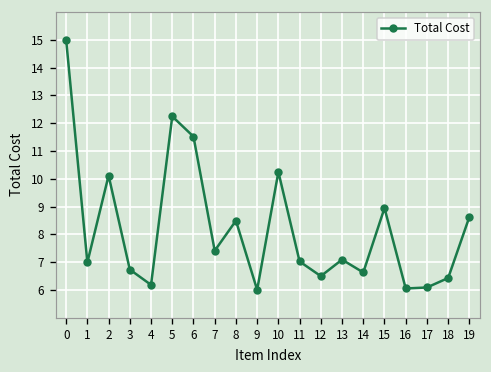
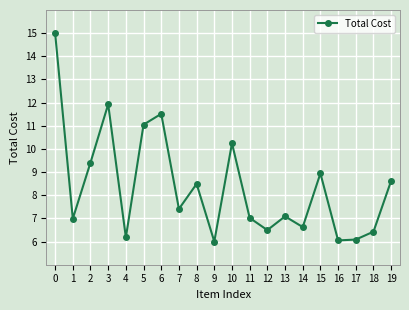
2: 10.1 -> 9.4
3: 6.7 -> 11.9
5: 12.2 -> 11.0
